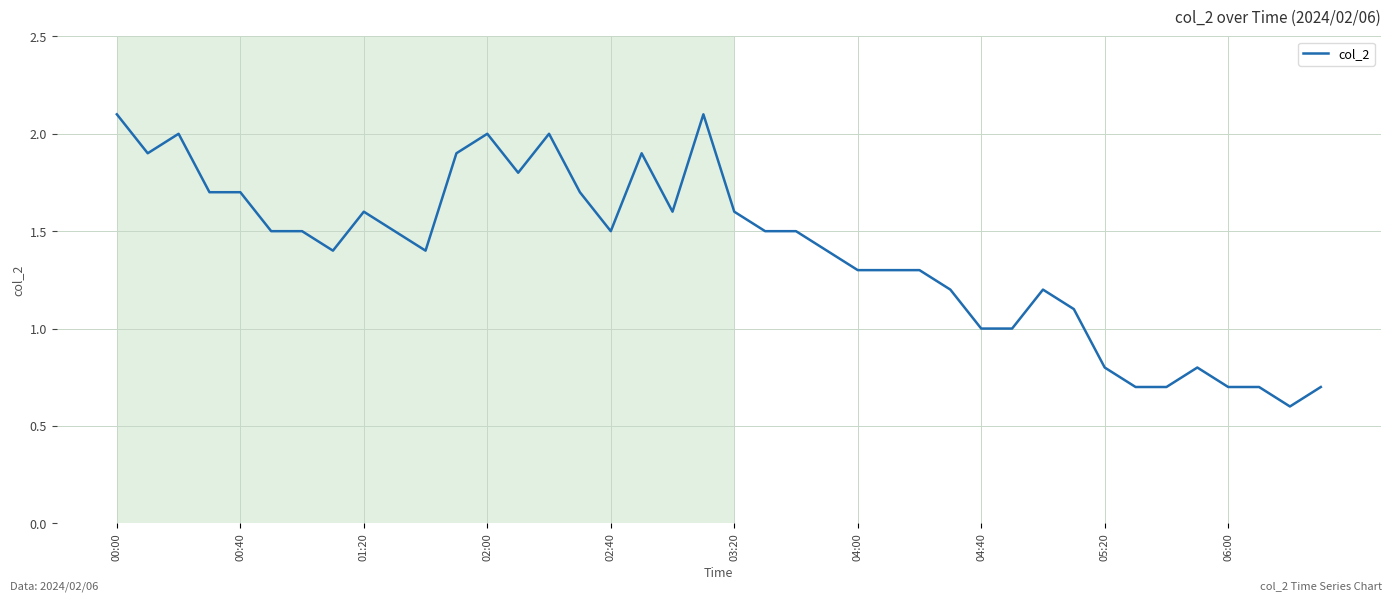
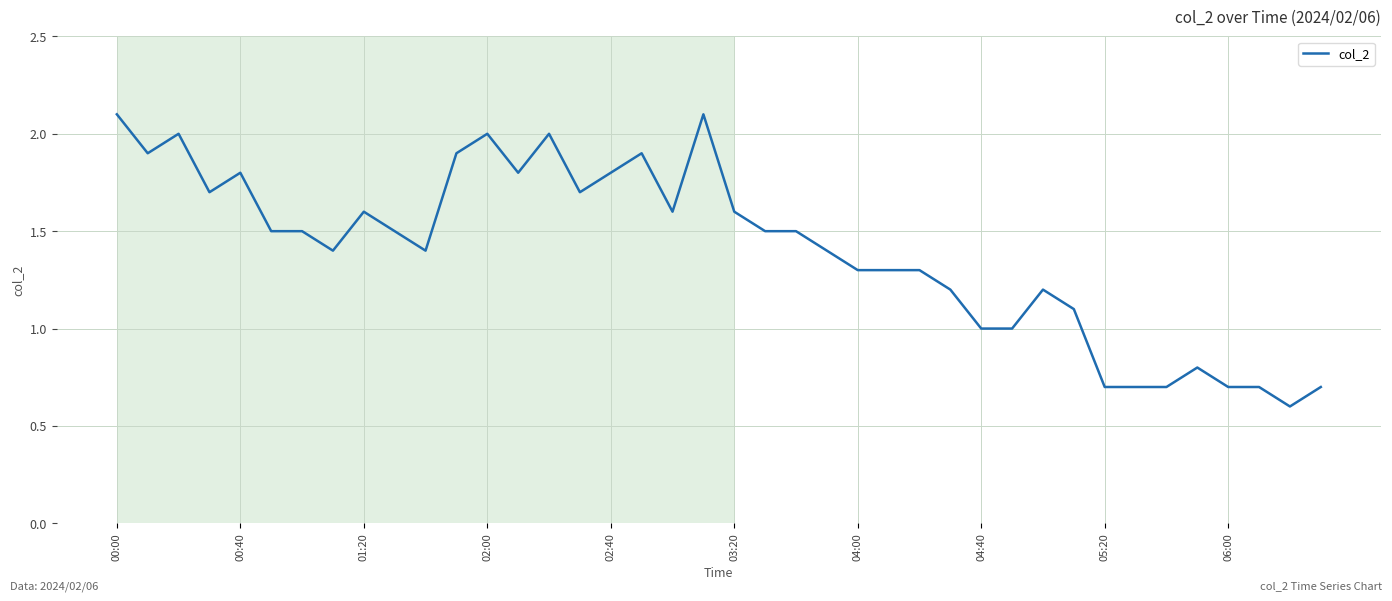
00:40: 1.7 -> 1.8
02:40: 1.5 -> 1.8
05:20: 0.8 -> 0.7
